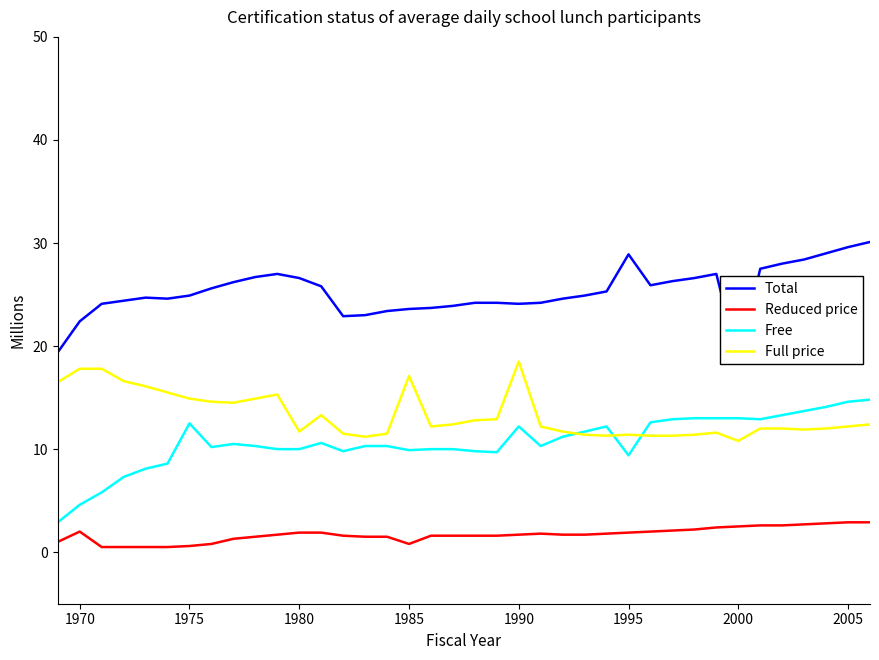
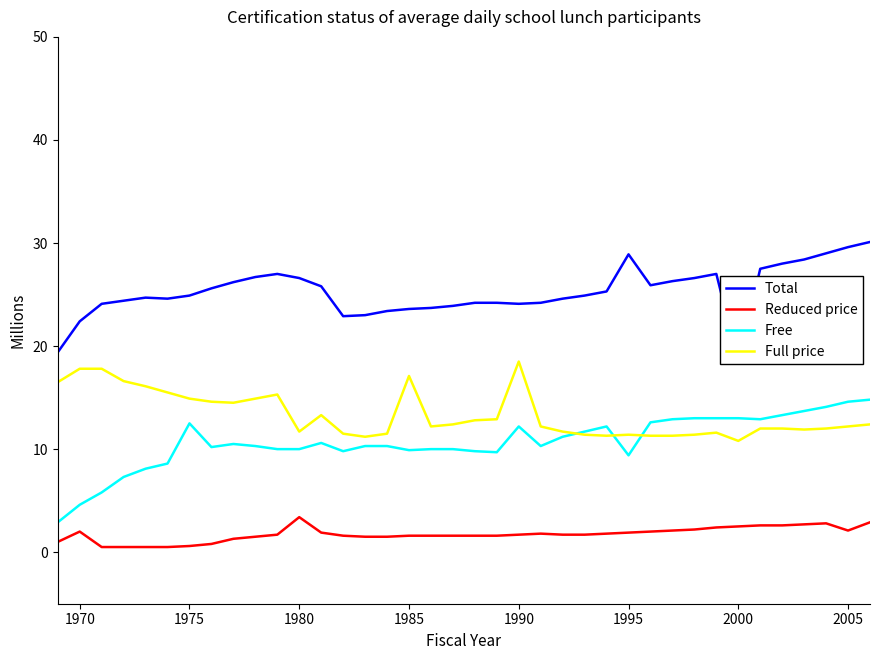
Reduced price, 1980: 1.9 -> 3.4
Reduced price, 1985: 0.8 -> 1.6
Reduced price, 2005: 2.9 -> 2.1
